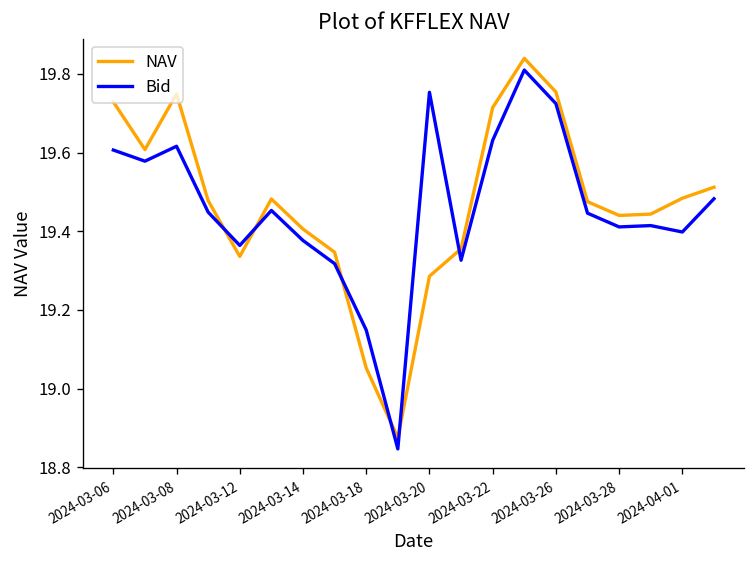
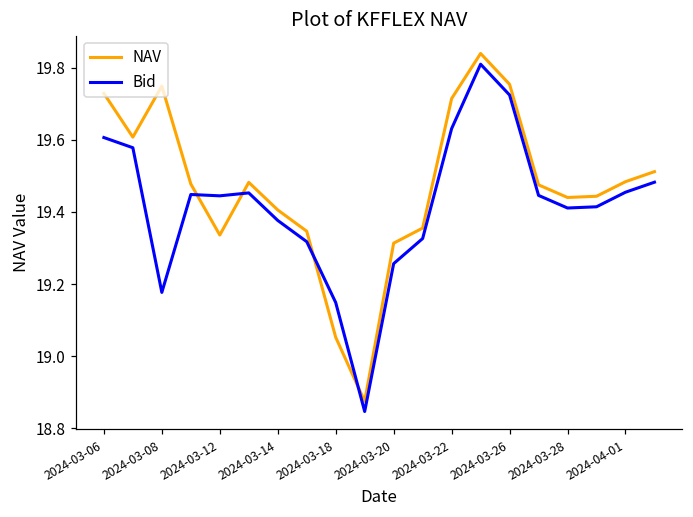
Bid, 2024-03-08: 19.62 -> 19.18
Bid, 2024-03-12: 19.36 -> 19.44
NAV, 2024-03-20: 19.29 -> 19.31
Bid, 2024-03-20: 19.75 -> 19.26
Bid, 2024-04-01: 19.40 -> 19.45
